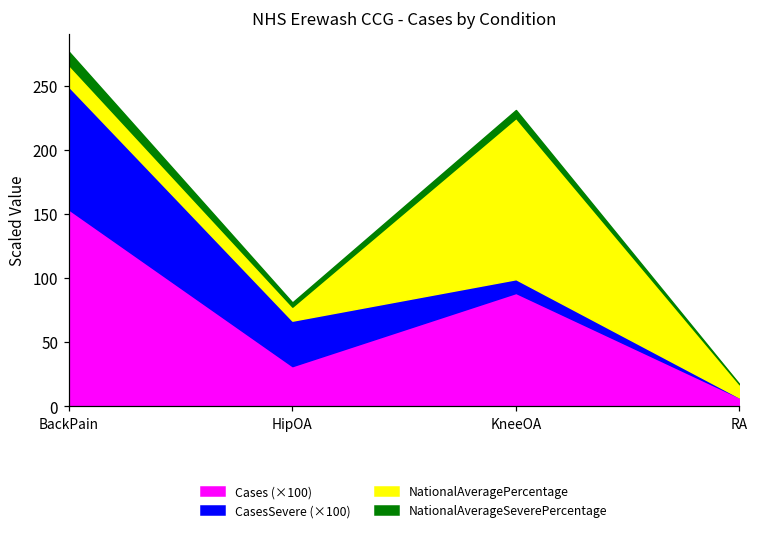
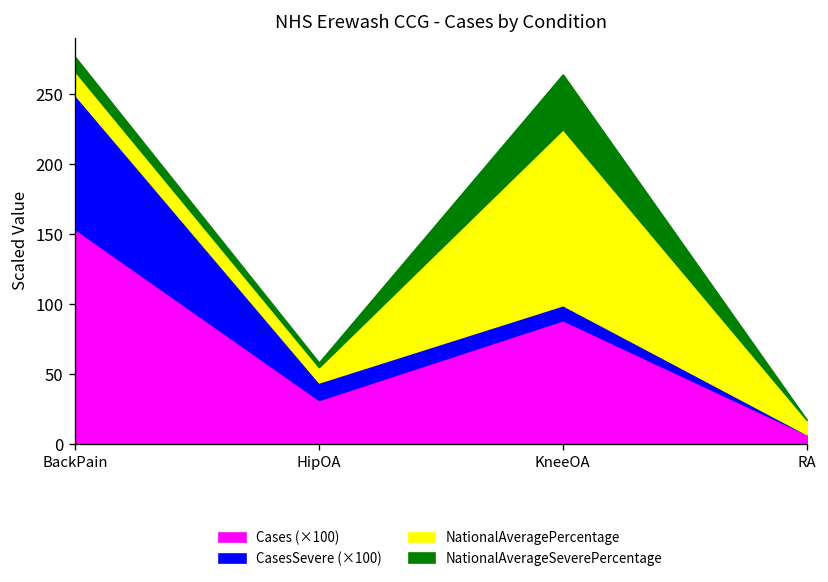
CasesSevere (×100), HipOA: 35 -> 13
NationalAverageSeverePercentage, KneeOA: 6 -> 39
